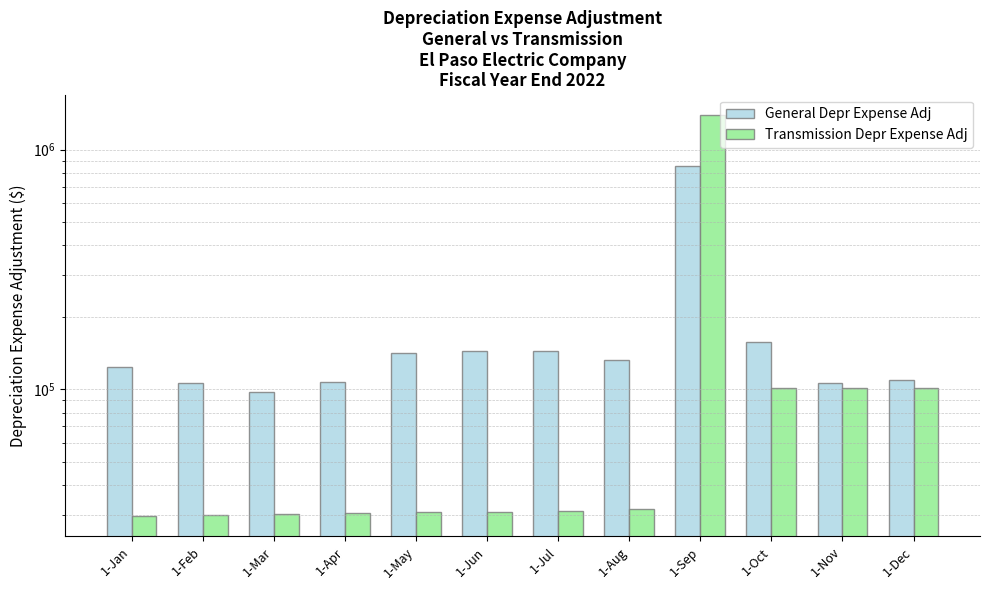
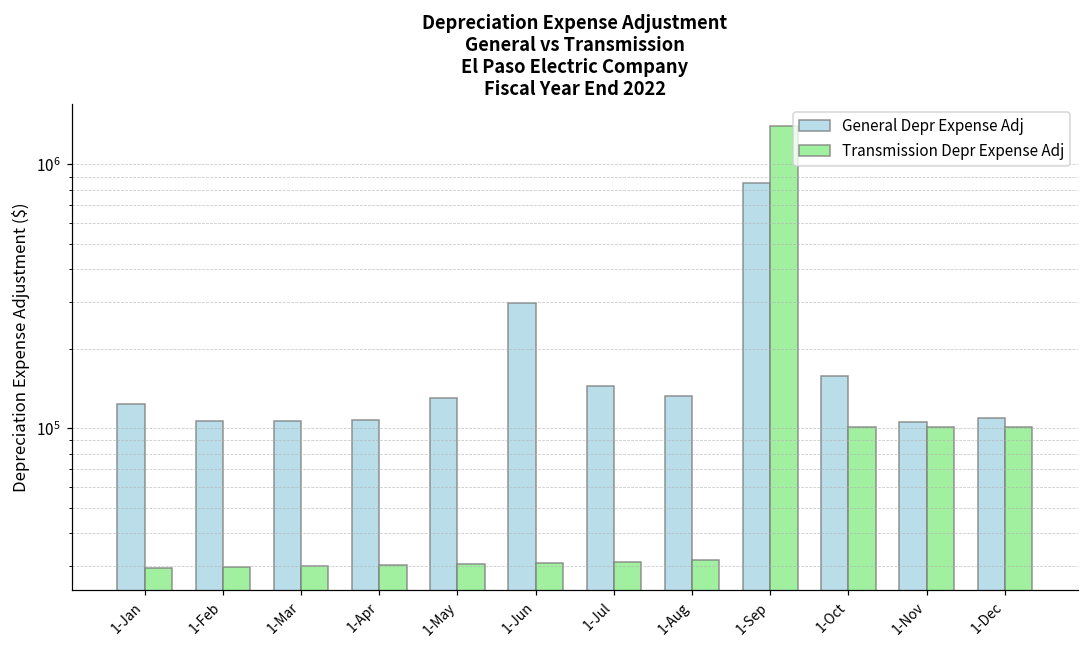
General Depr Expense Adj, 1-Mar: 98000 -> 110000
General Depr Expense Adj, 1-May: 140000 -> 130000
General Depr Expense Adj, 1-Jun: 140000 -> 300000
